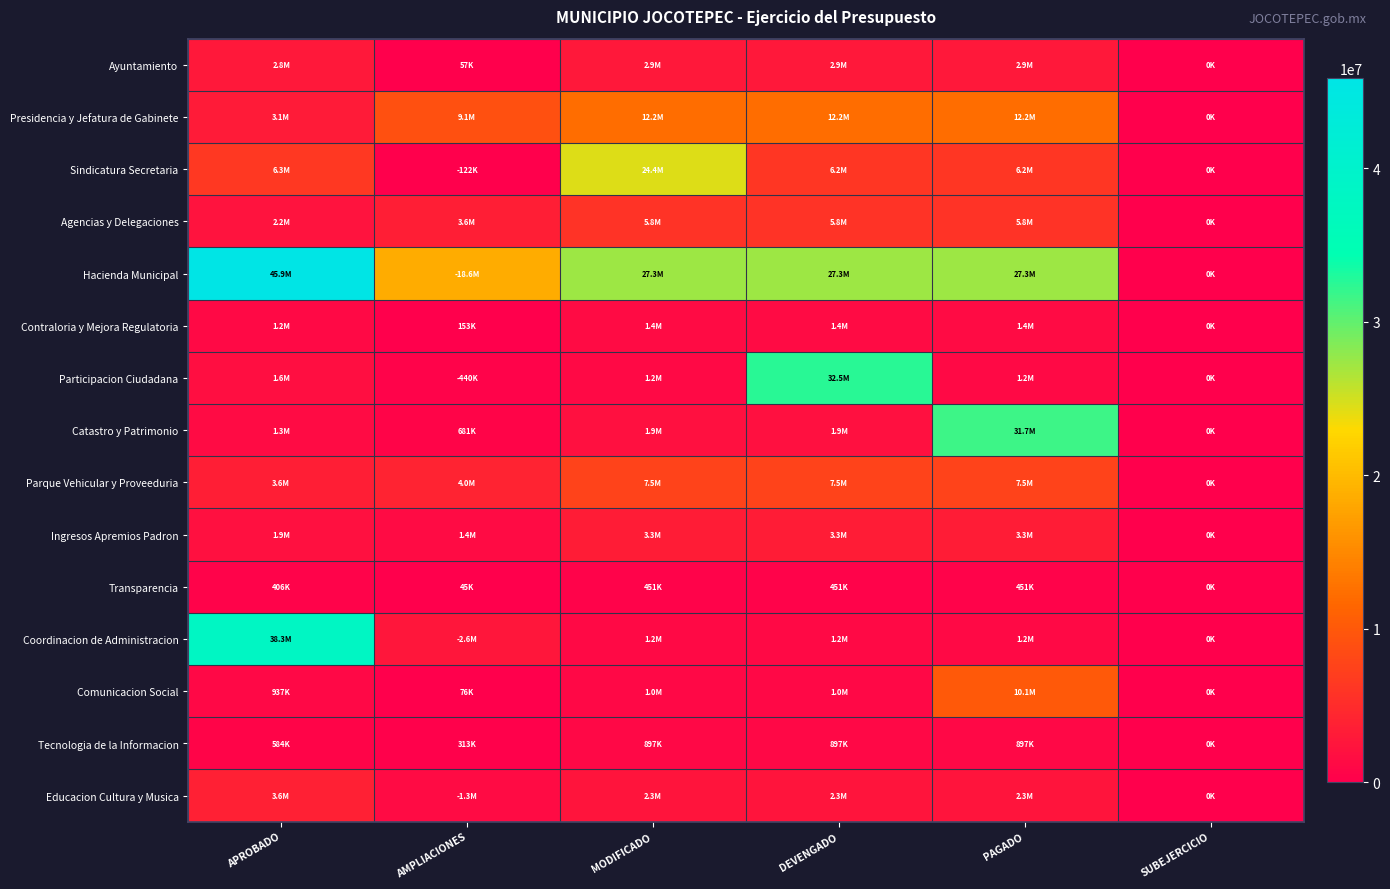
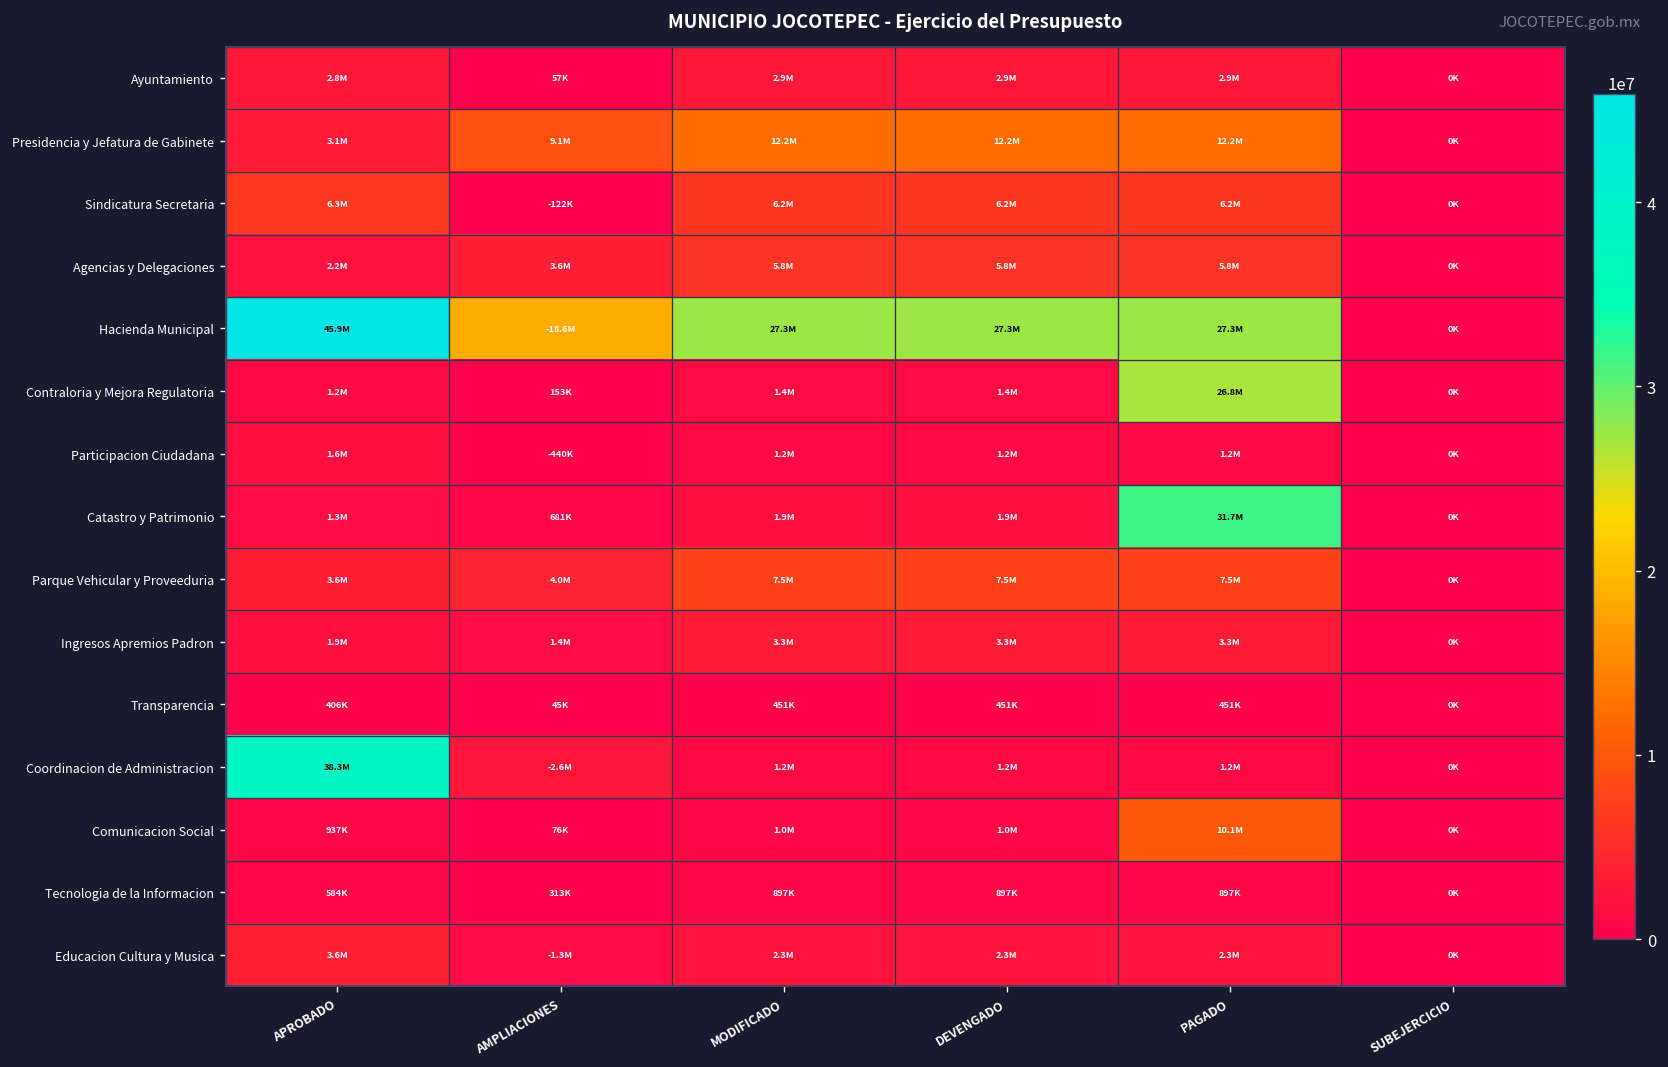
Sindicatura Secretaria, MODIFICADO: 24.4M -> 6.2M
Contraloria y Mejora Regulatoria, PAGADO: 1.4M -> 26.8M
Participacion Ciudadana, DEVENGADO: 32.5M -> 1.2M
